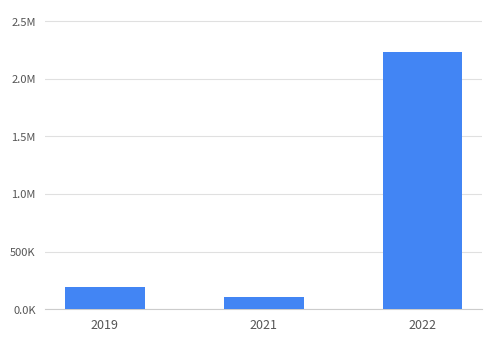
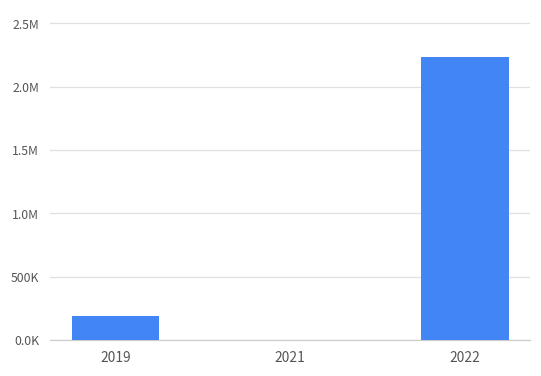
2021: 110000 -> 0
